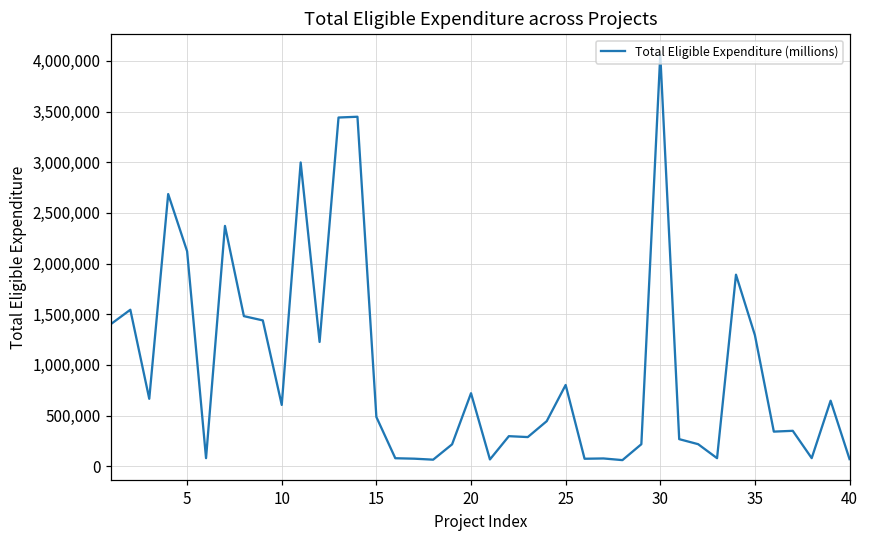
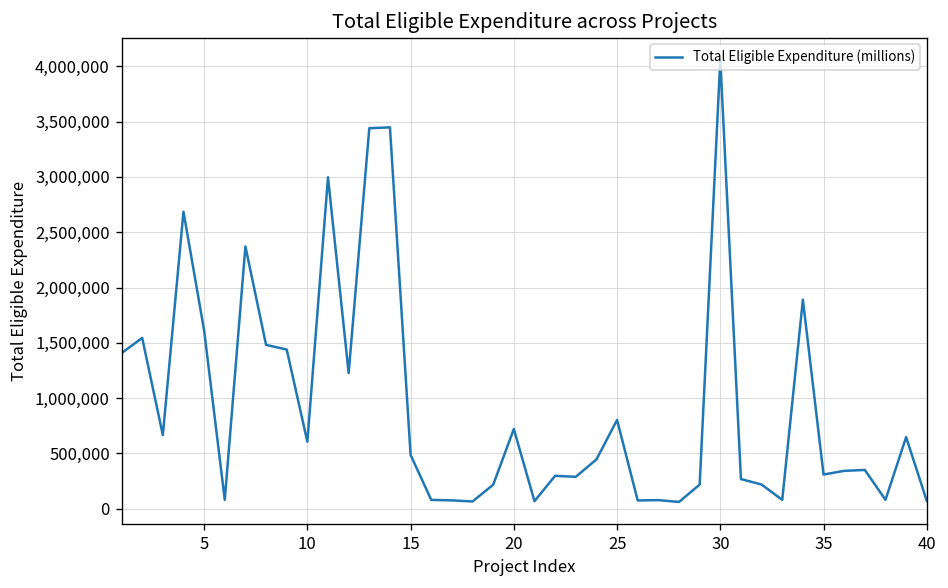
5: 2,100,000 -> 1,600,000
35: 1,300,000 -> 300,000
